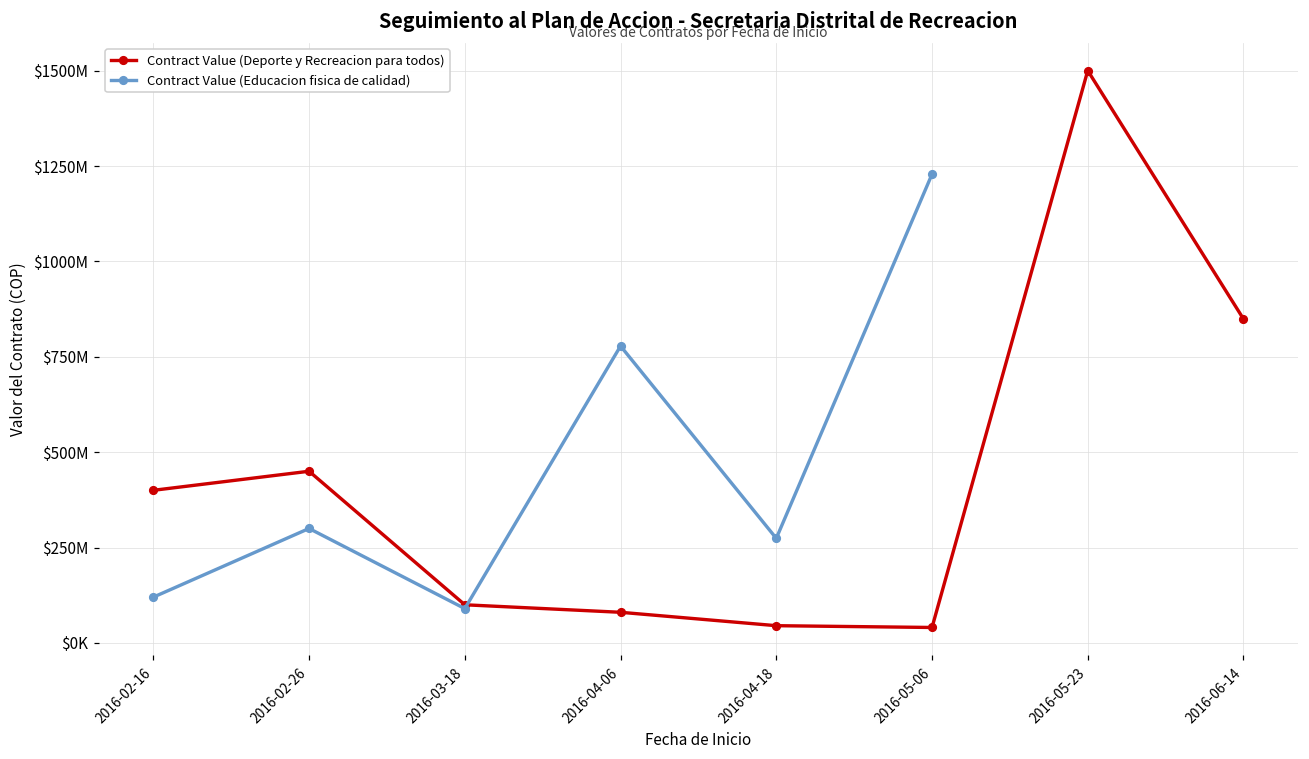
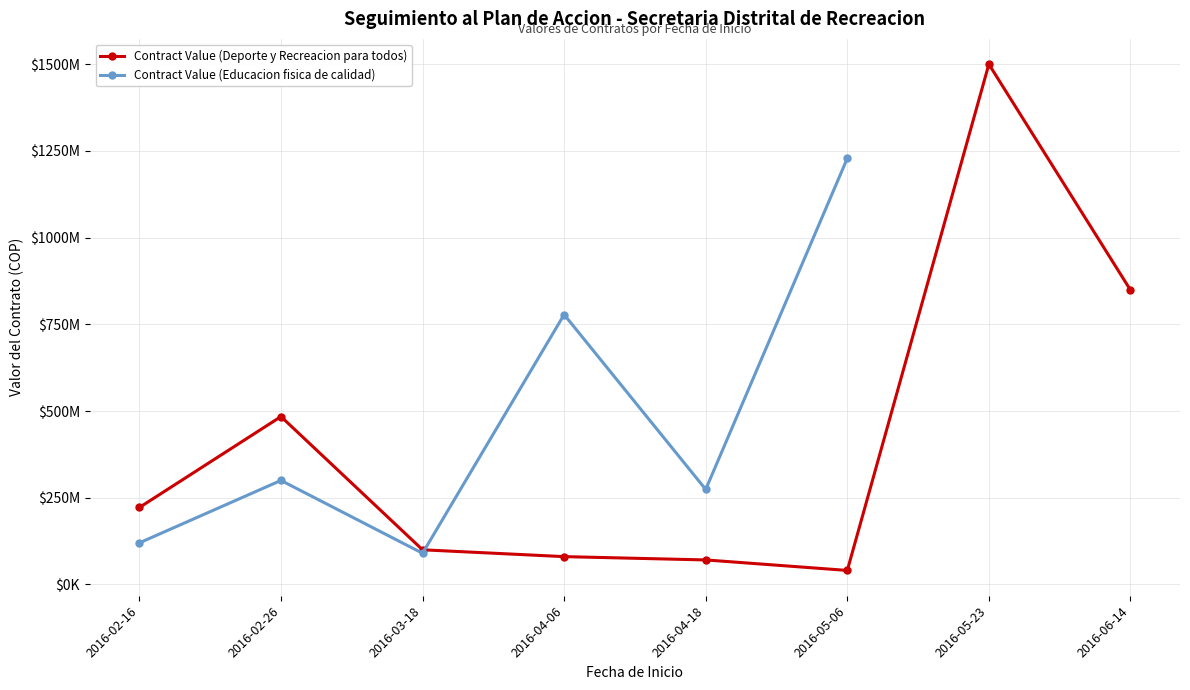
Contract Value (Deporte y Recreacion para todos), 2016-02-16: $400000000 -> $220000000
Contract Value (Deporte y Recreacion para todos), 2016-02-26: $450000000 -> $480000000
Contract Value (Deporte y Recreacion para todos), 2016-04-18: $50000000 -> $70000000
